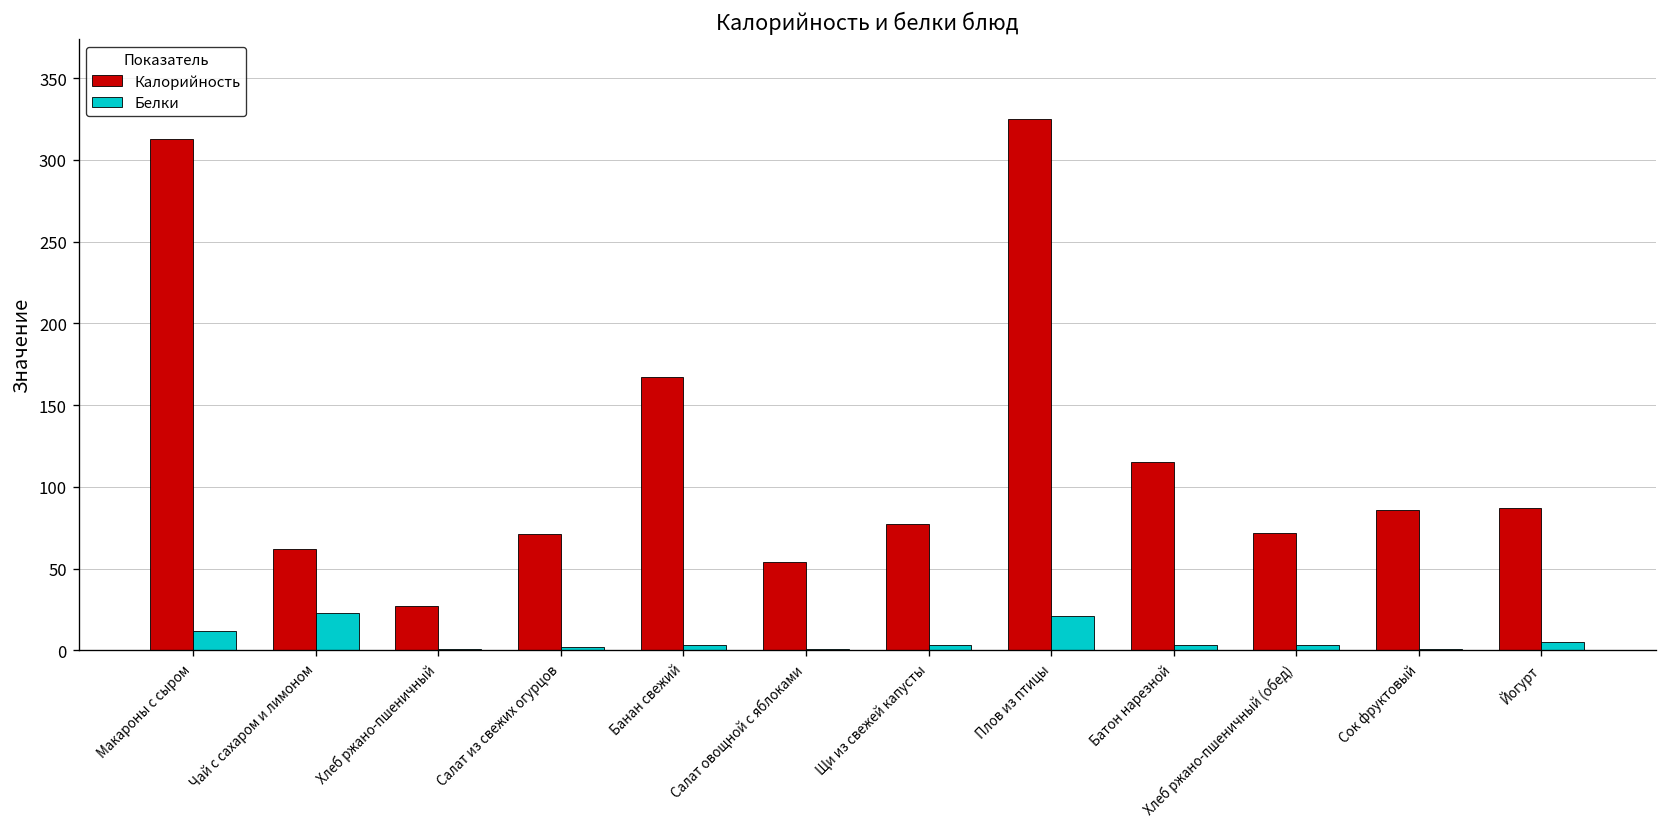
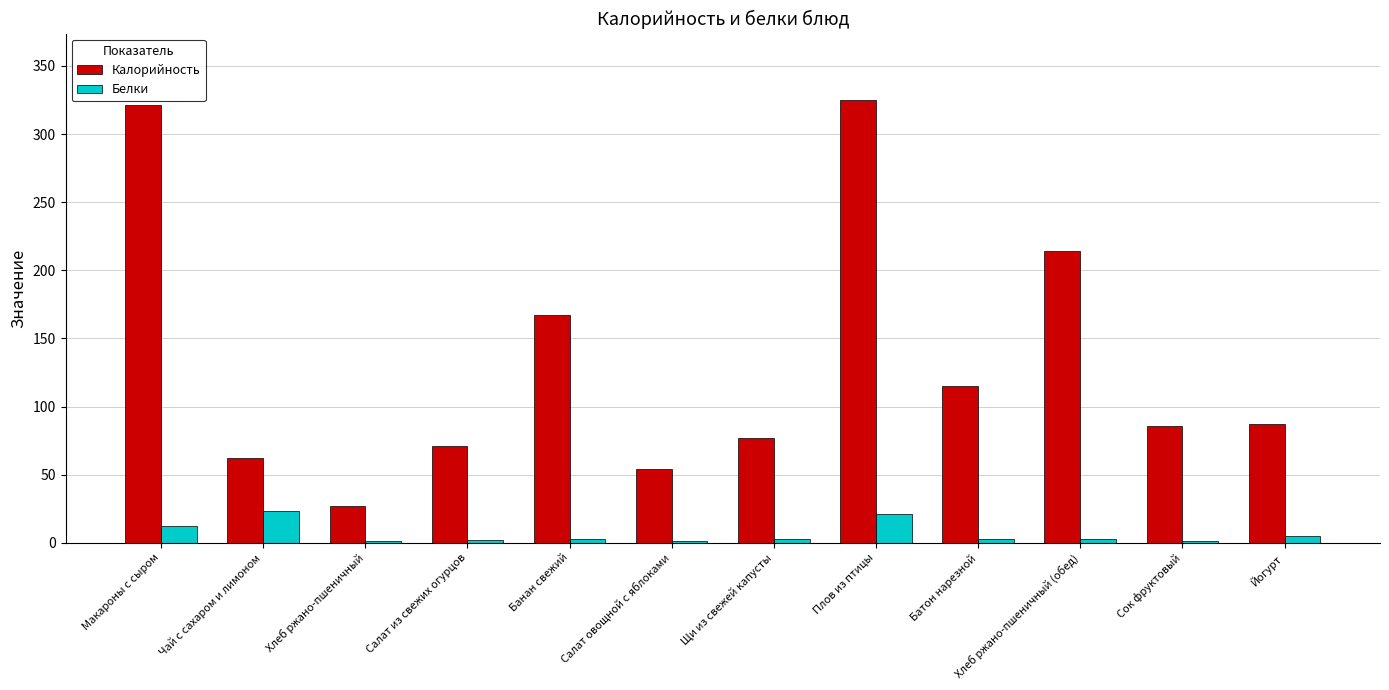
Калорийность, Макароны с сыром: 313 -> 321
Калорийность, Хлеб ржано-пшеничный (обед): 72 -> 214
